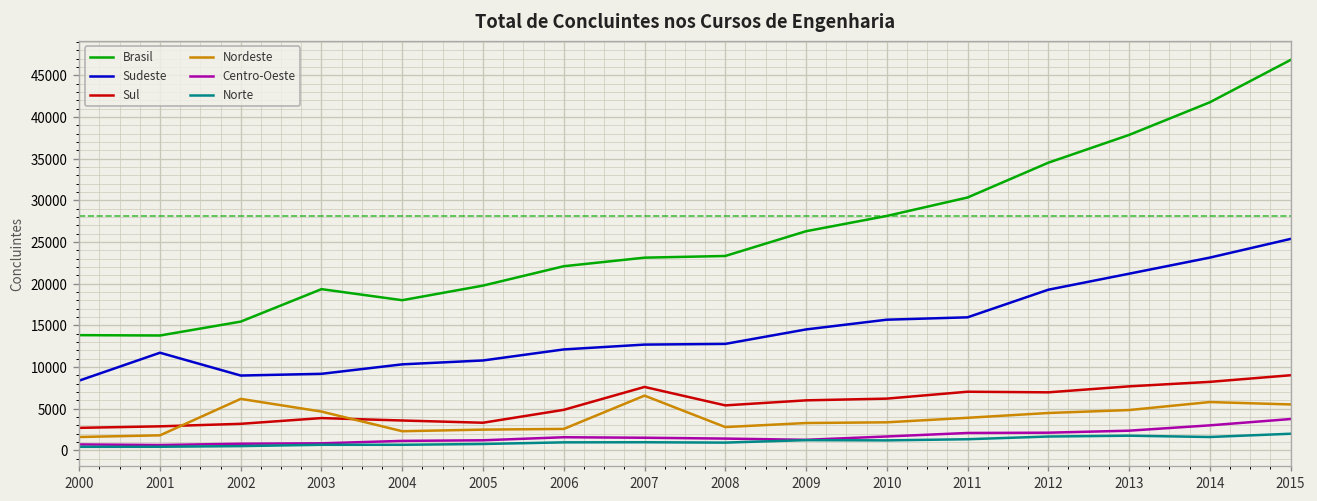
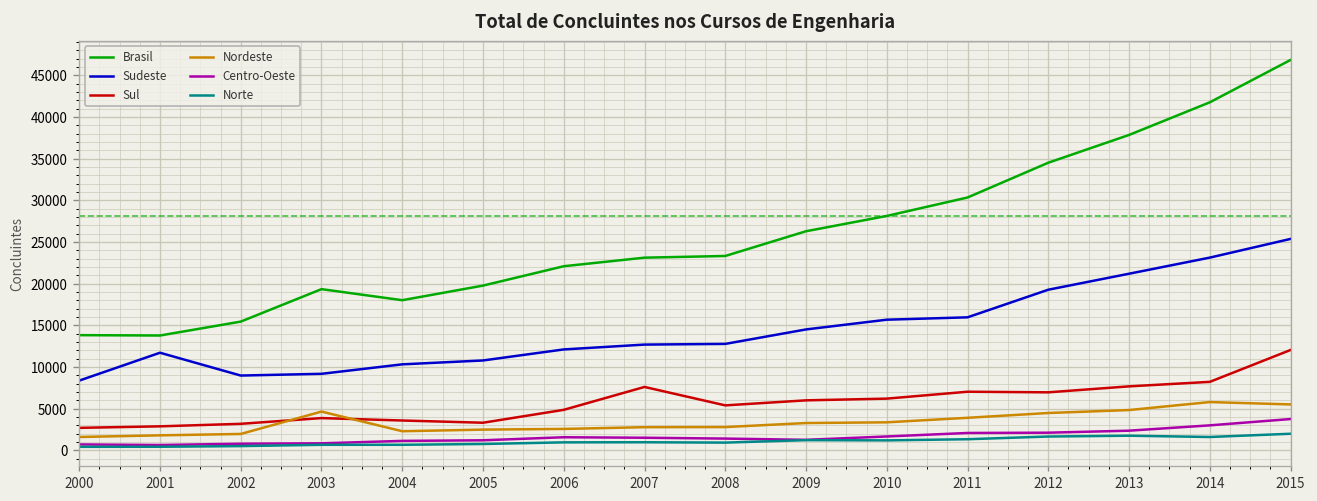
Nordeste, 2002: 6000 -> 2000
Nordeste, 2007: 7000 -> 3000
Sul, 2015: 9000 -> 12000
